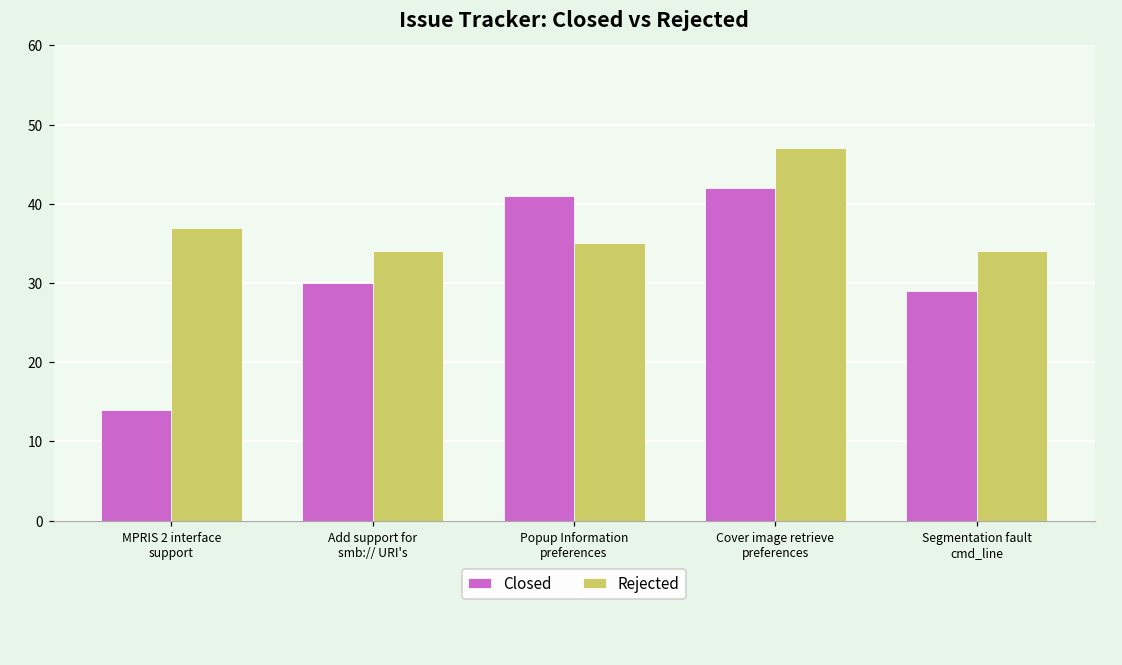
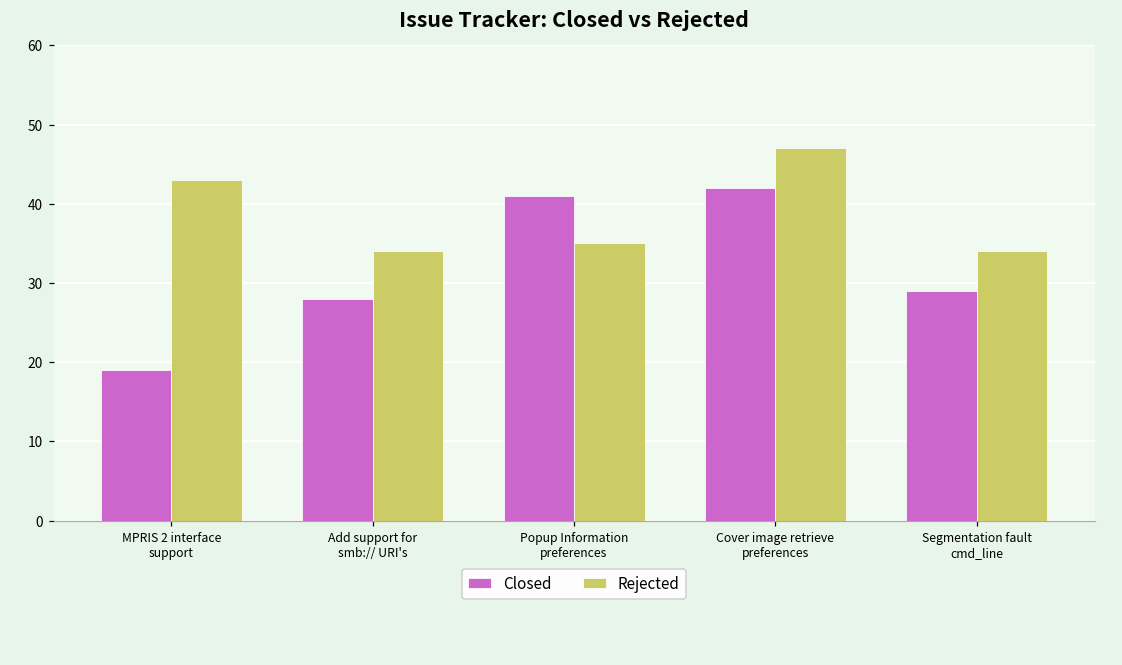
Closed, MPRIS 2 interface support: 14 -> 19
Rejected, MPRIS 2 interface support: 37 -> 43
Closed, Add support for smb:// URI's: 30 -> 28
